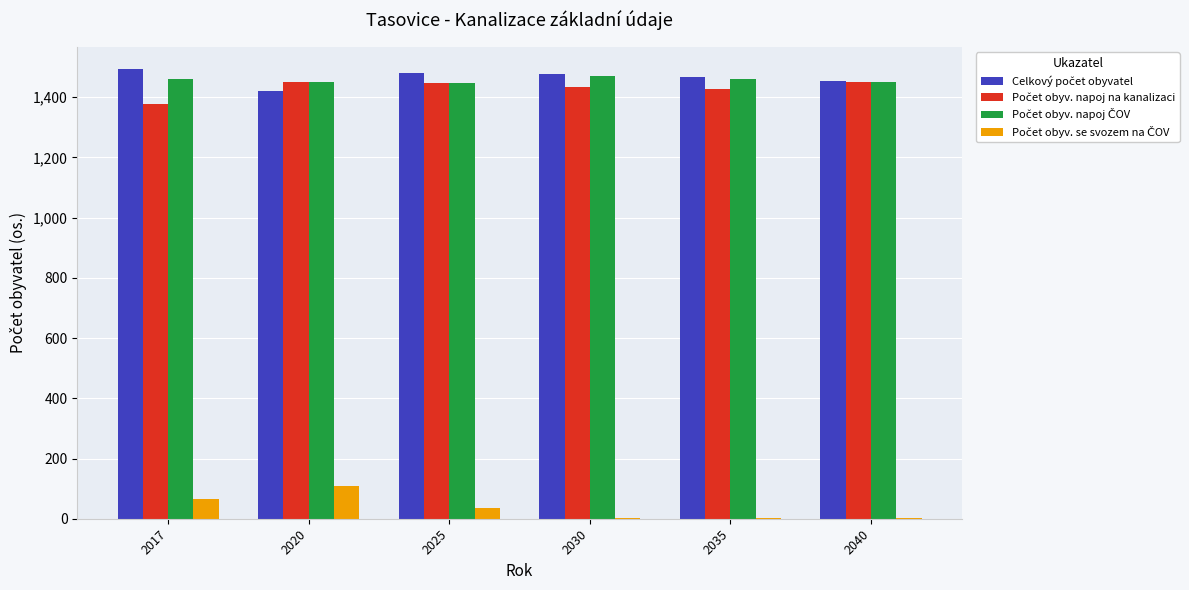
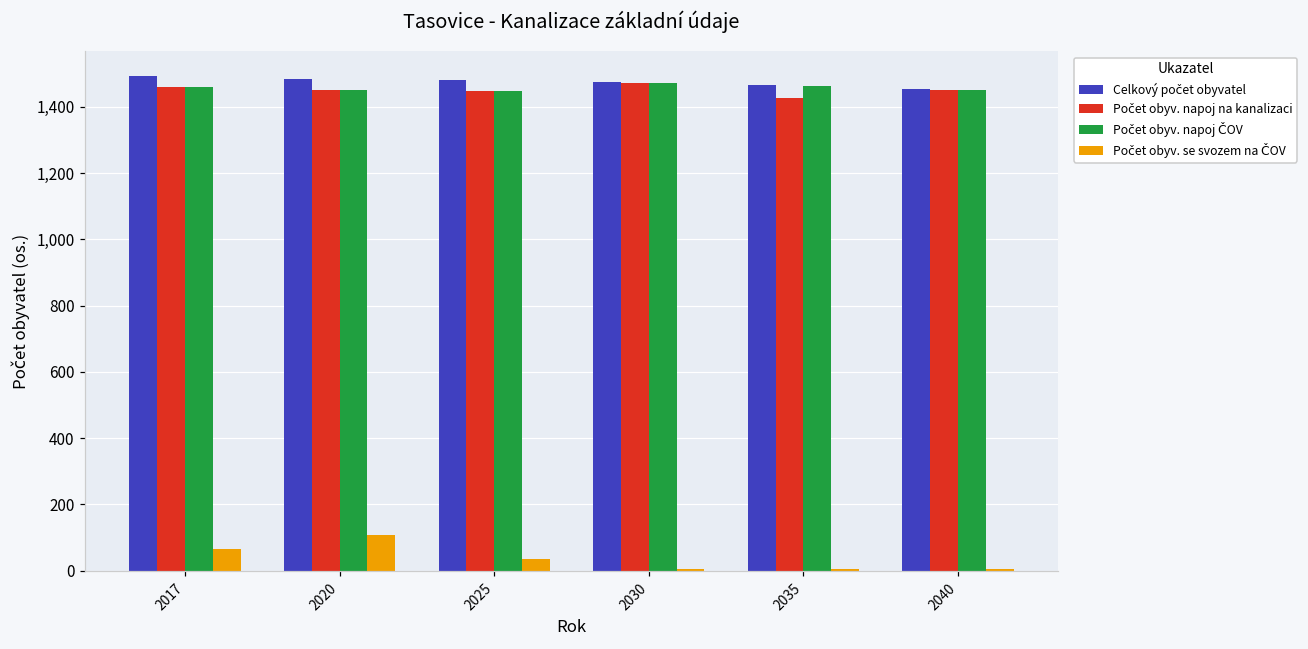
Počet obyv. napoj na kanalizaci, 2017: 1,380 -> 1,460
Celkový počet obyvatel, 2020: 1,420 -> 1,480
Počet obyv. napoj na kanalizaci, 2030: 1,430 -> 1,470
